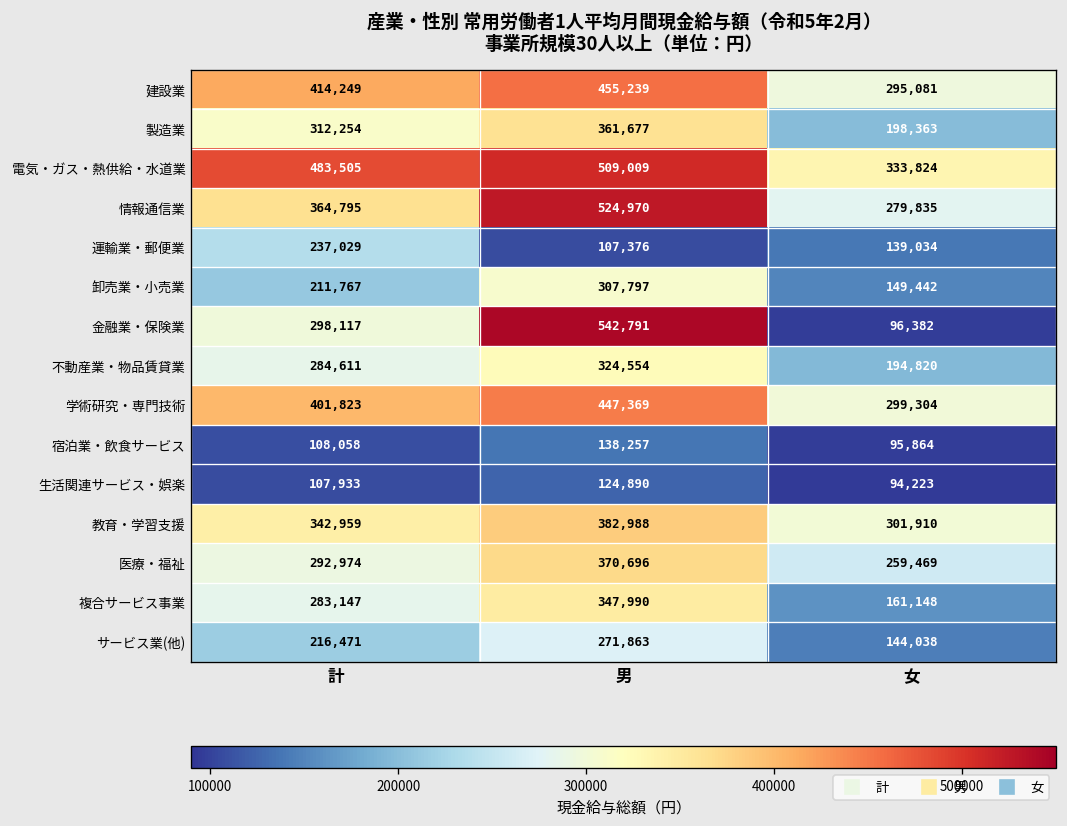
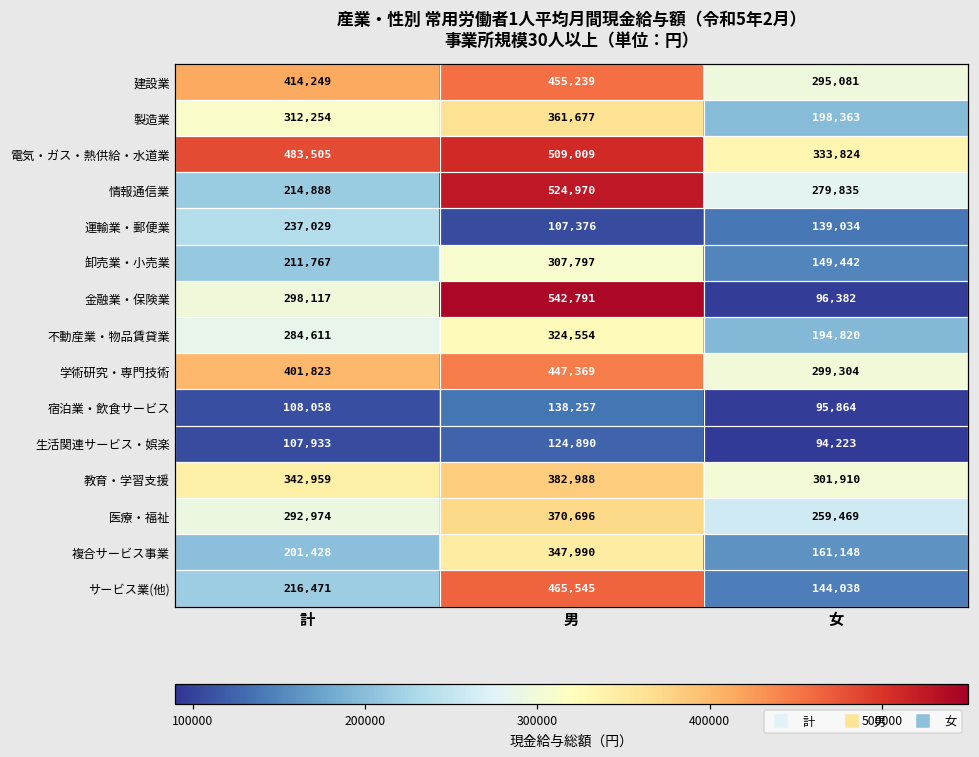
情報通信業, 計: 364,795 -> 214,888
複合サービス事業, 計: 283,147 -> 201,428
サービス業(他), 男: 271,863 -> 465,545
